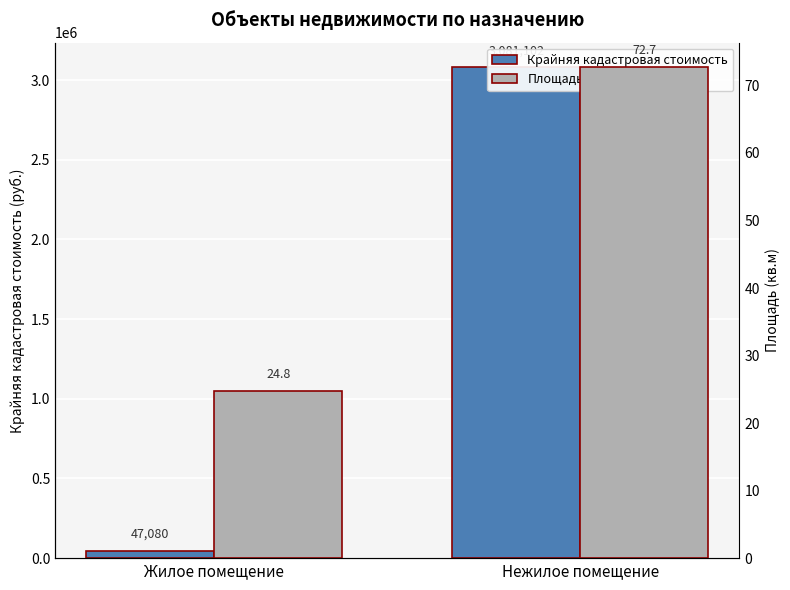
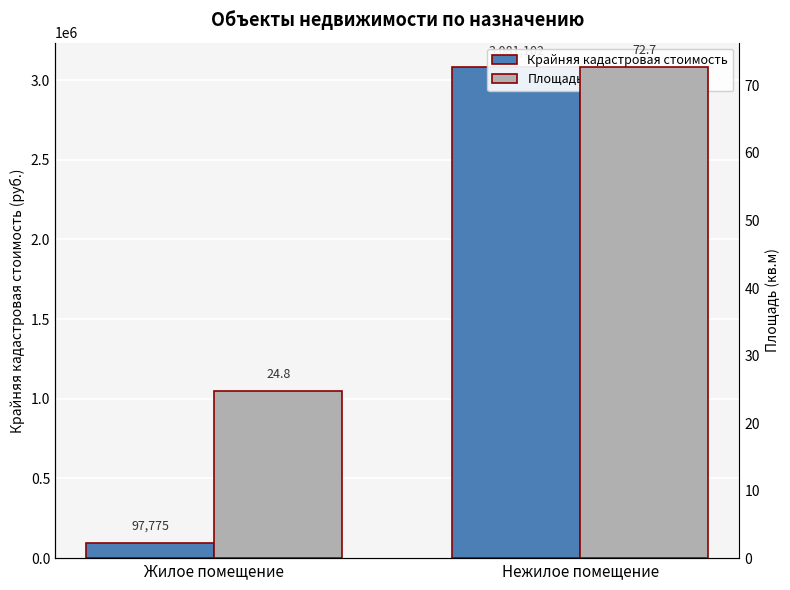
Крайняя кадастровая стоимость, Жилое помещение: 47,080 -> 97,775
